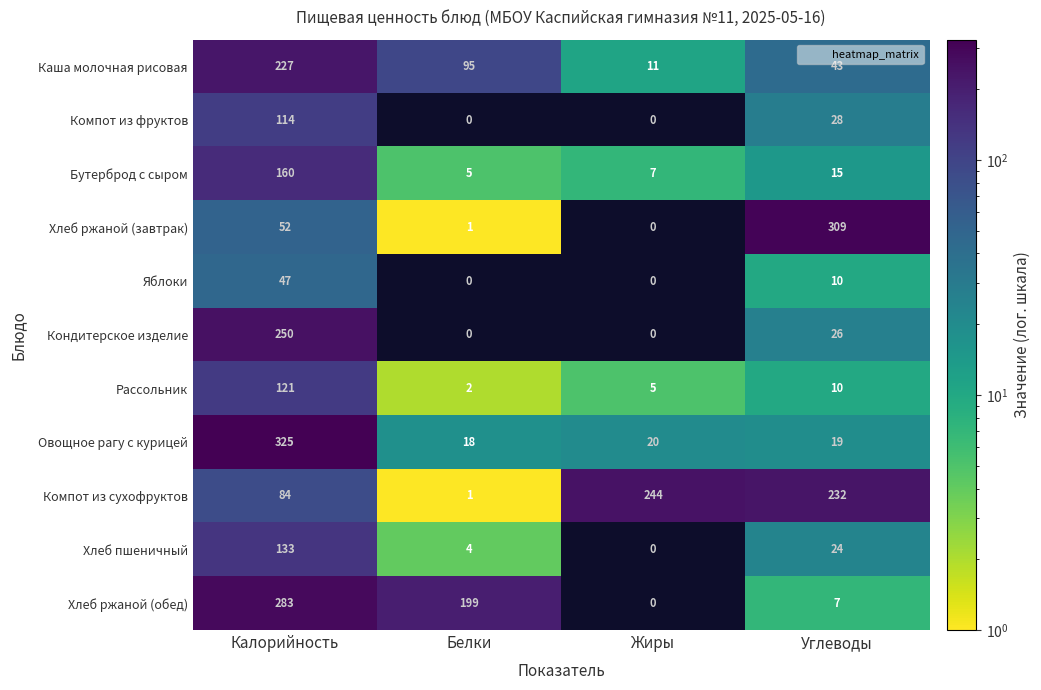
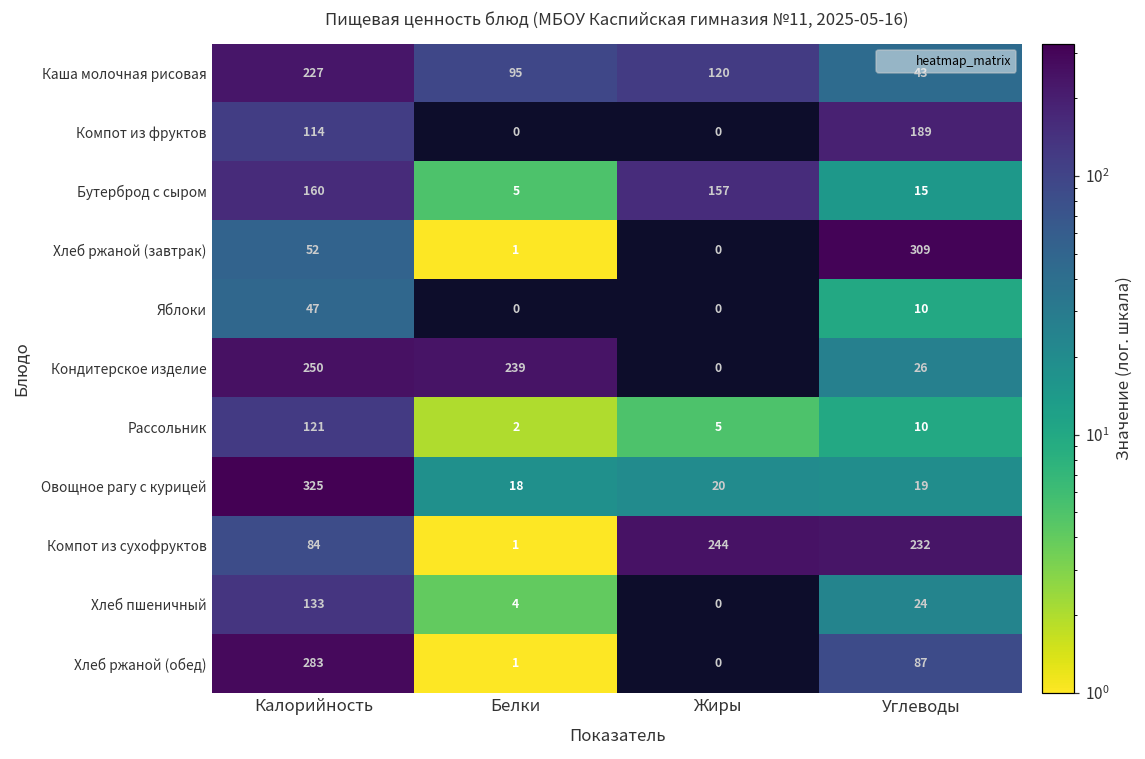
Каша молочная рисовая, Жиры: 11 -> 120
Компот из фруктов, Углеводы: 28 -> 189
Бутерброд с сыром, Жиры: 7 -> 157
Кондитерское изделие, Белки: 0 -> 239
Хлеб ржаной (обед), Белки: 199 -> 1
Хлеб ржаной (обед), Углеводы: 7 -> 87
